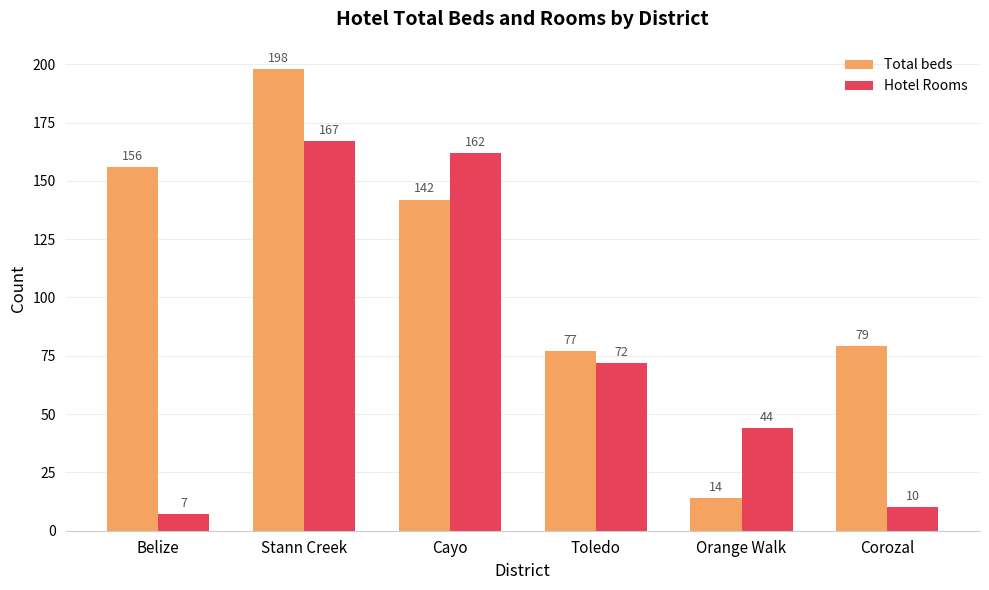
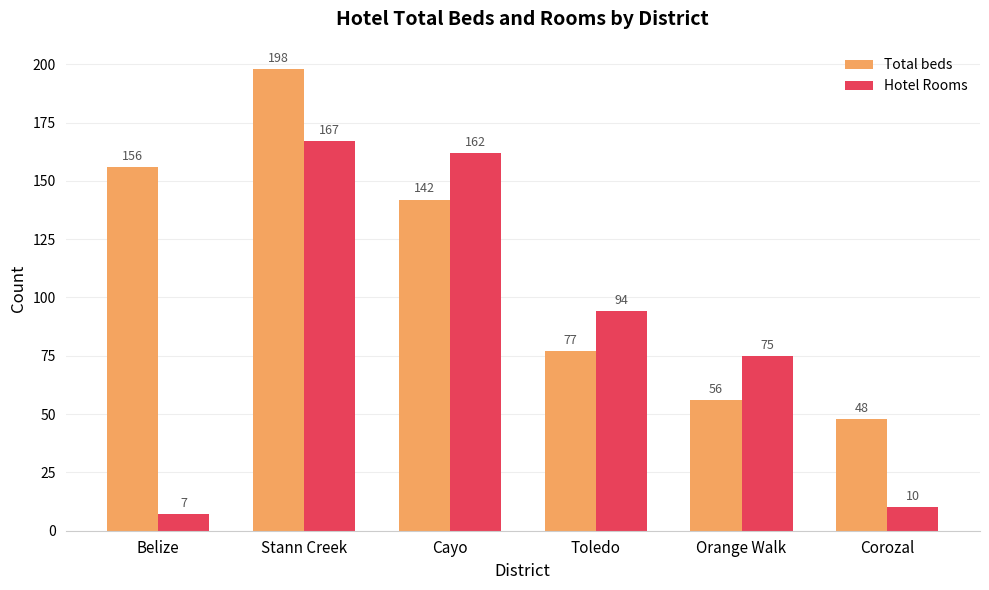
Hotel Rooms, Toledo: 72 -> 94
Total beds, Orange Walk: 14 -> 56
Hotel Rooms, Orange Walk: 44 -> 75
Total beds, Corozal: 79 -> 48
